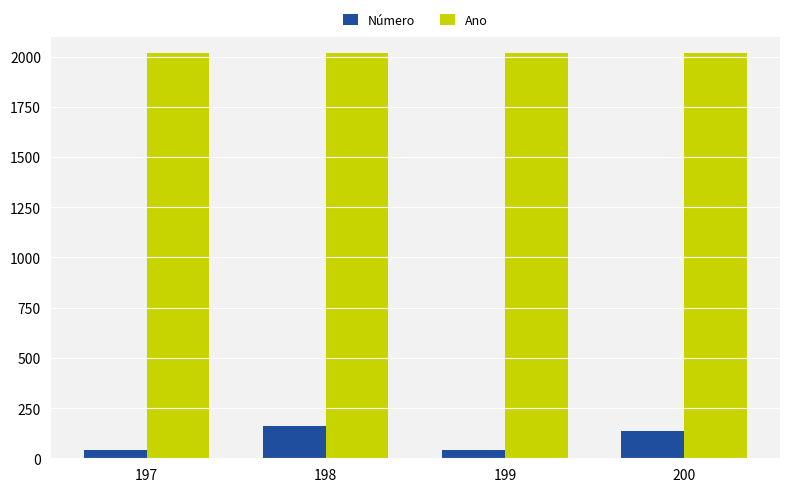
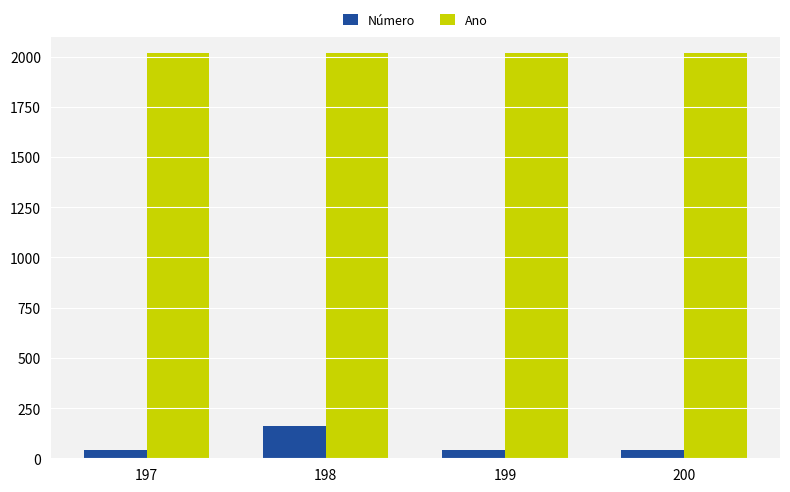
Número, 200: 140 -> 40
